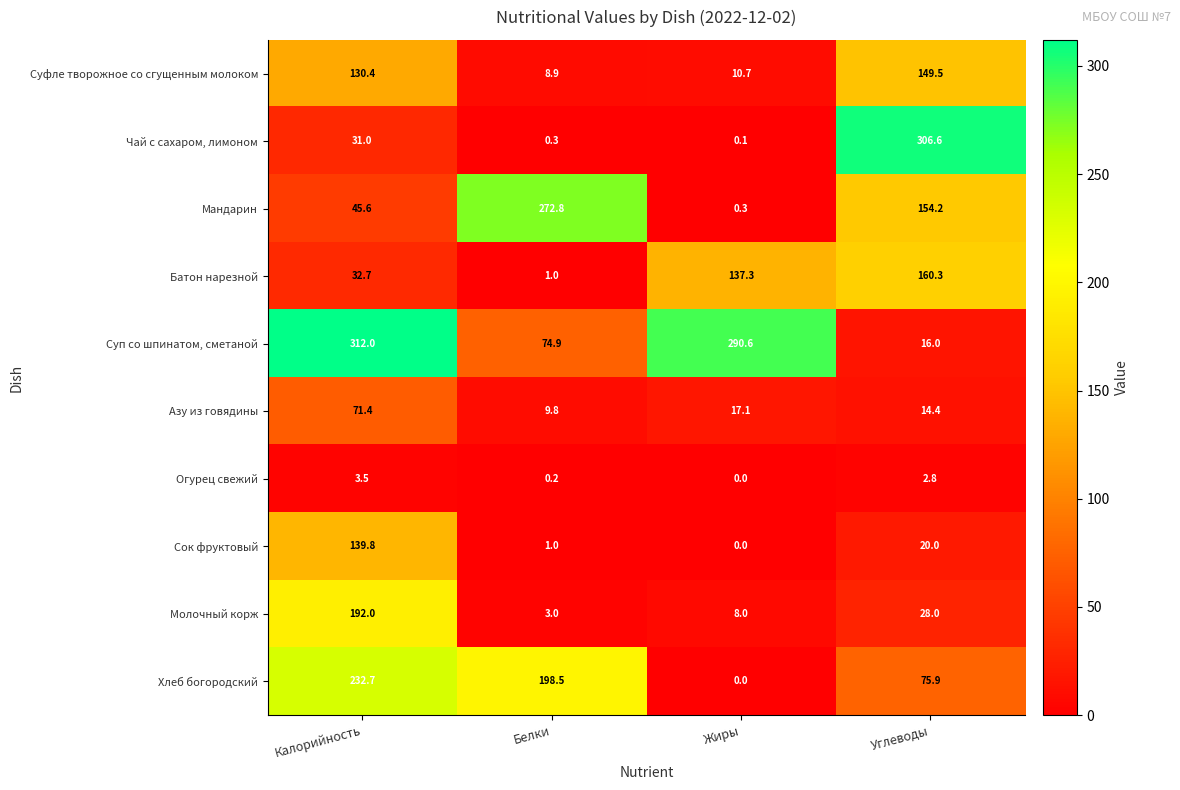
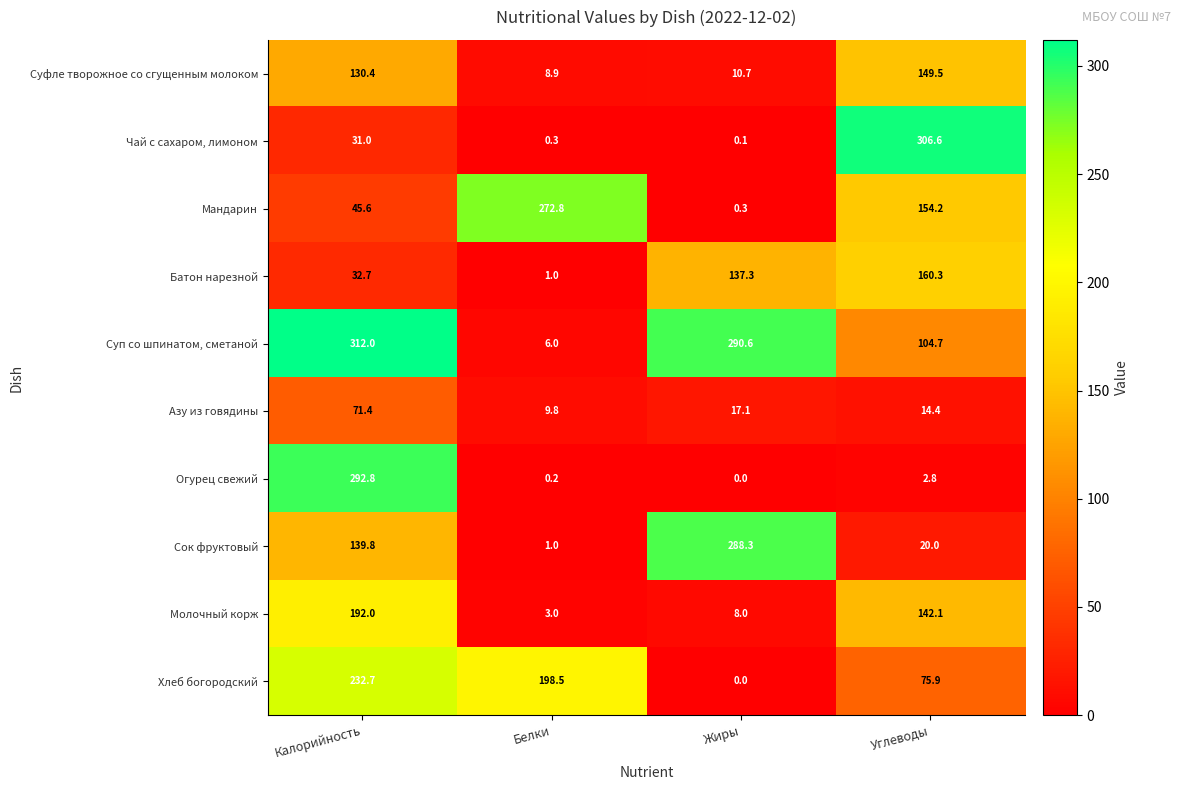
Суп со шпинатом, сметаной, Белки: 74.9 -> 6.0
Суп со шпинатом, сметаной, Углеводы: 16.0 -> 104.7
Огурец свежий, Калорийность: 3.5 -> 292.8
Сок фруктовый, Жиры: 0.0 -> 288.3
Молочный корж, Углеводы: 28.0 -> 142.1
